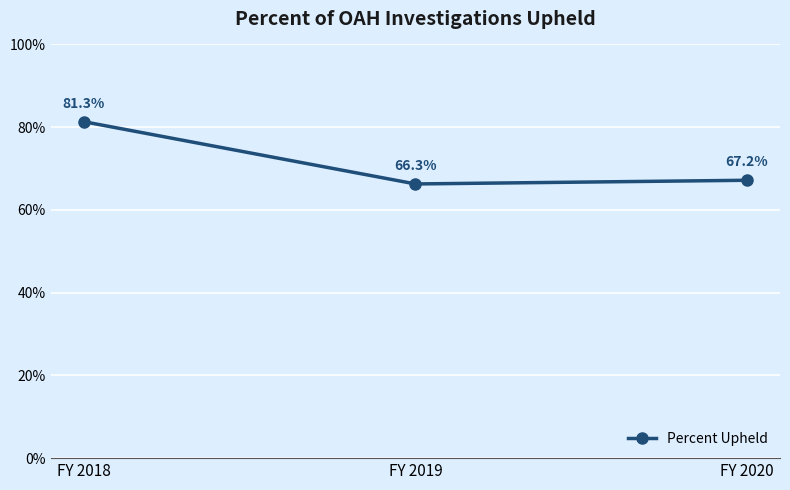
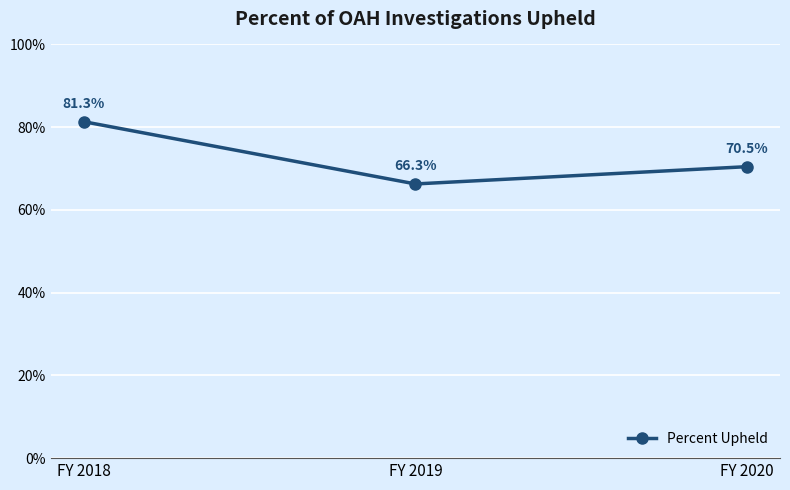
FY 2020: 67.2% -> 70.5%
